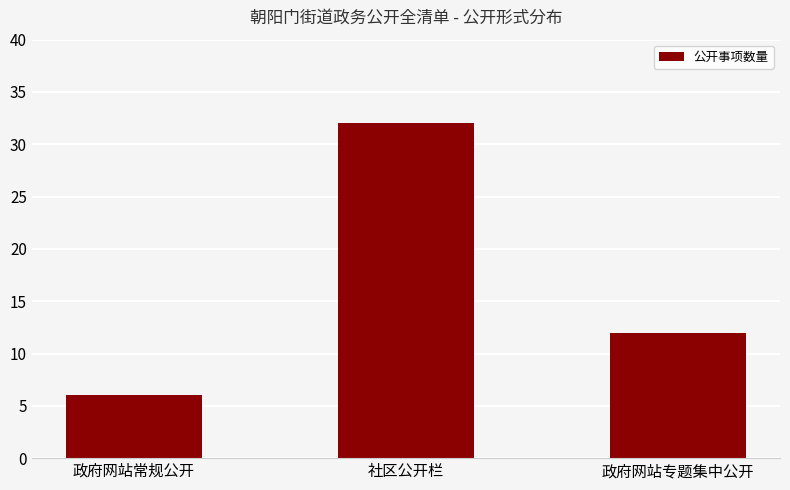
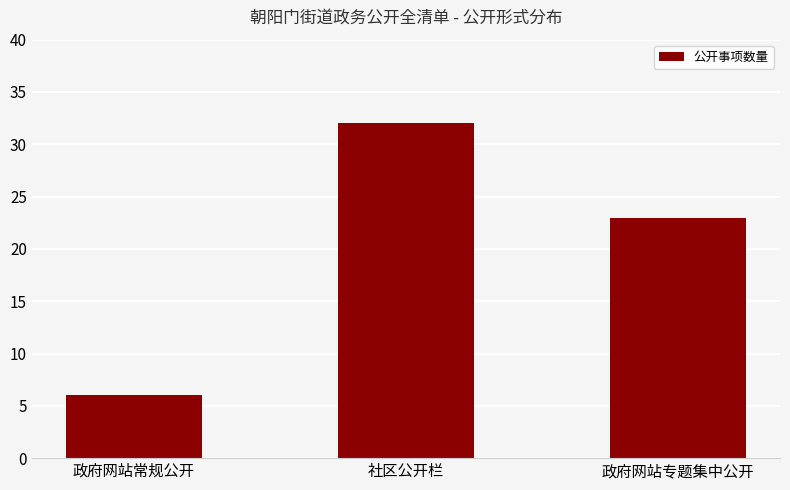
政府网站专题集中公开: 12 -> 23
